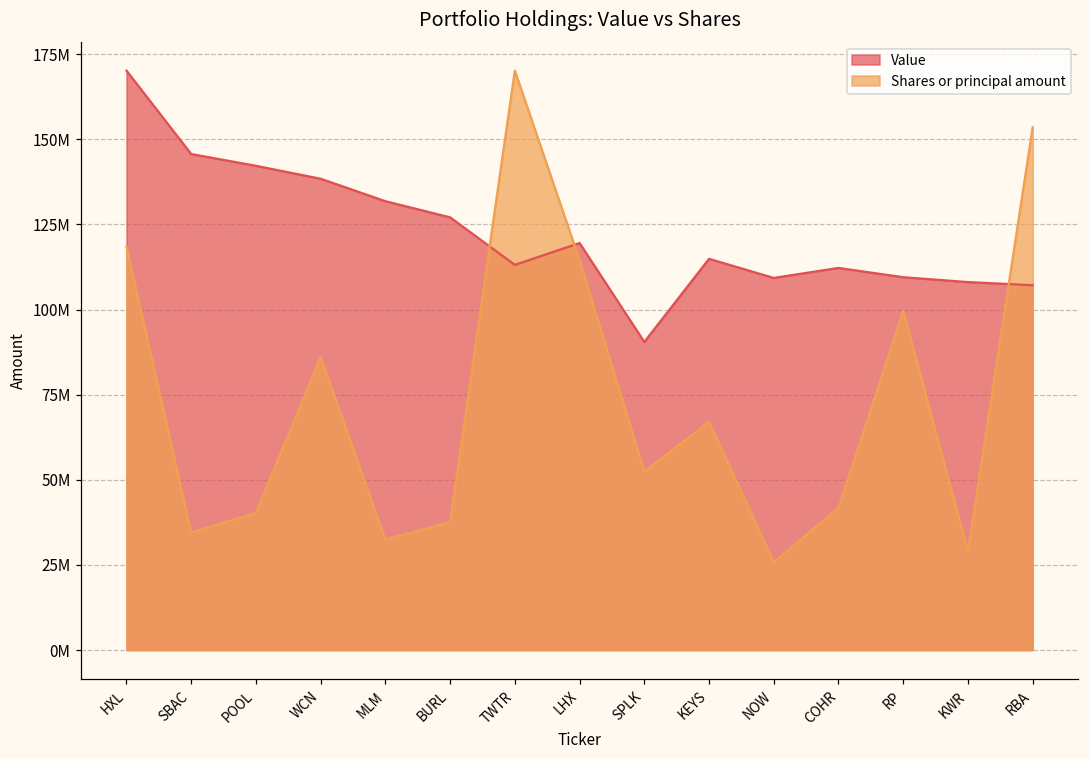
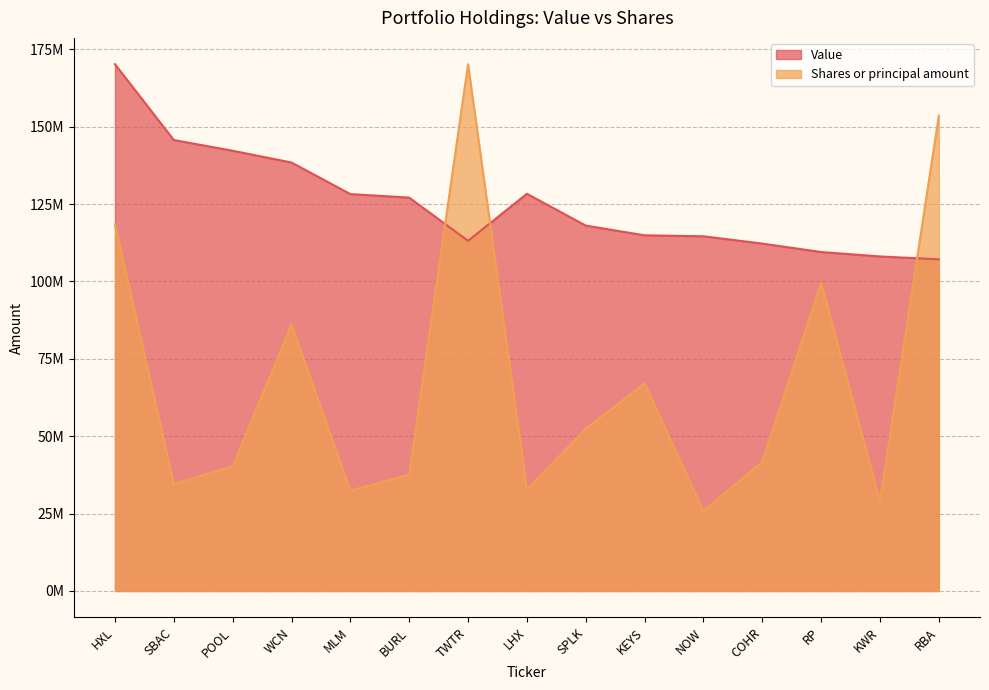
Value, MLM: 132000000 -> 128000000
Value, LHX: 120000000 -> 128000000
Shares or principal amount, LHX: 115000000 -> 33000000
Value, SPLK: 90000000 -> 118000000
Value, NOW: 109000000 -> 115000000
